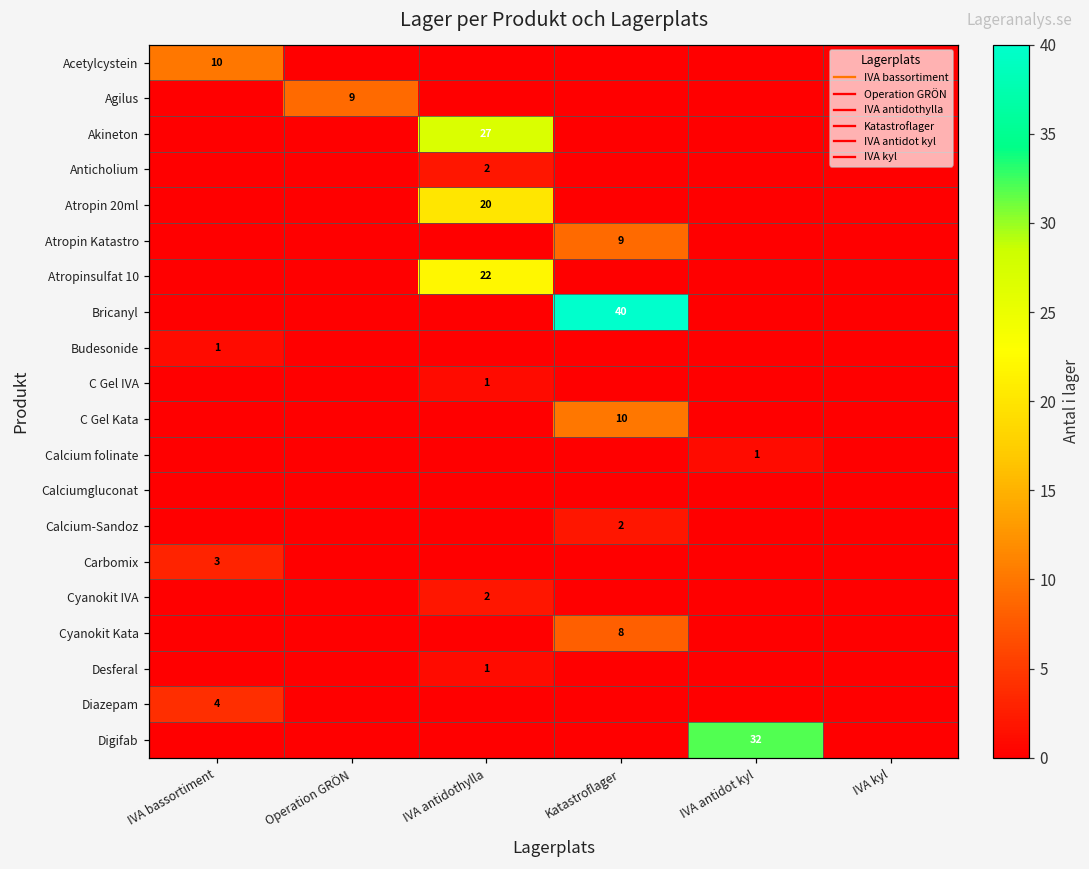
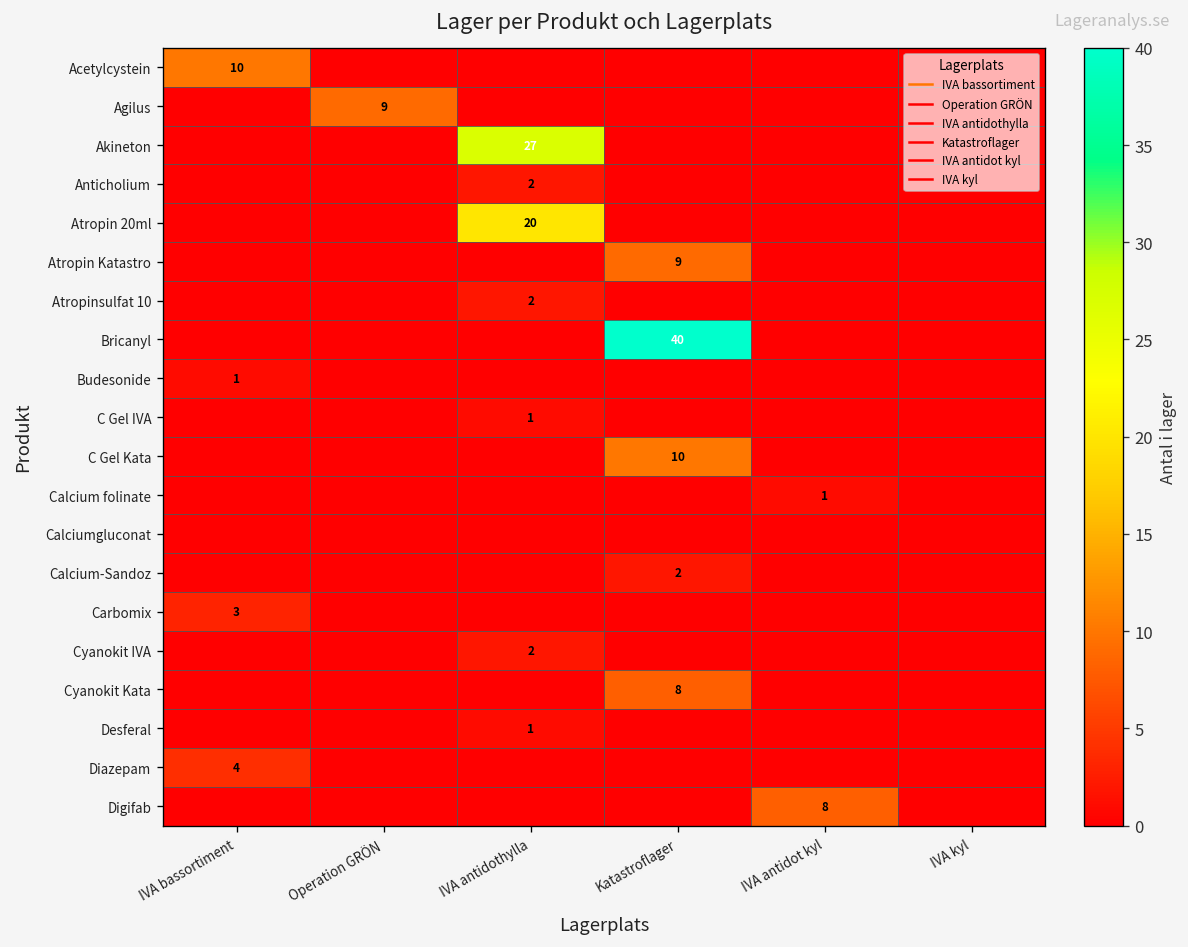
Atropinsulfat 10, IVA antidothylla: 22 -> 2
Digifab, IVA antidot kyl: 32 -> 8
